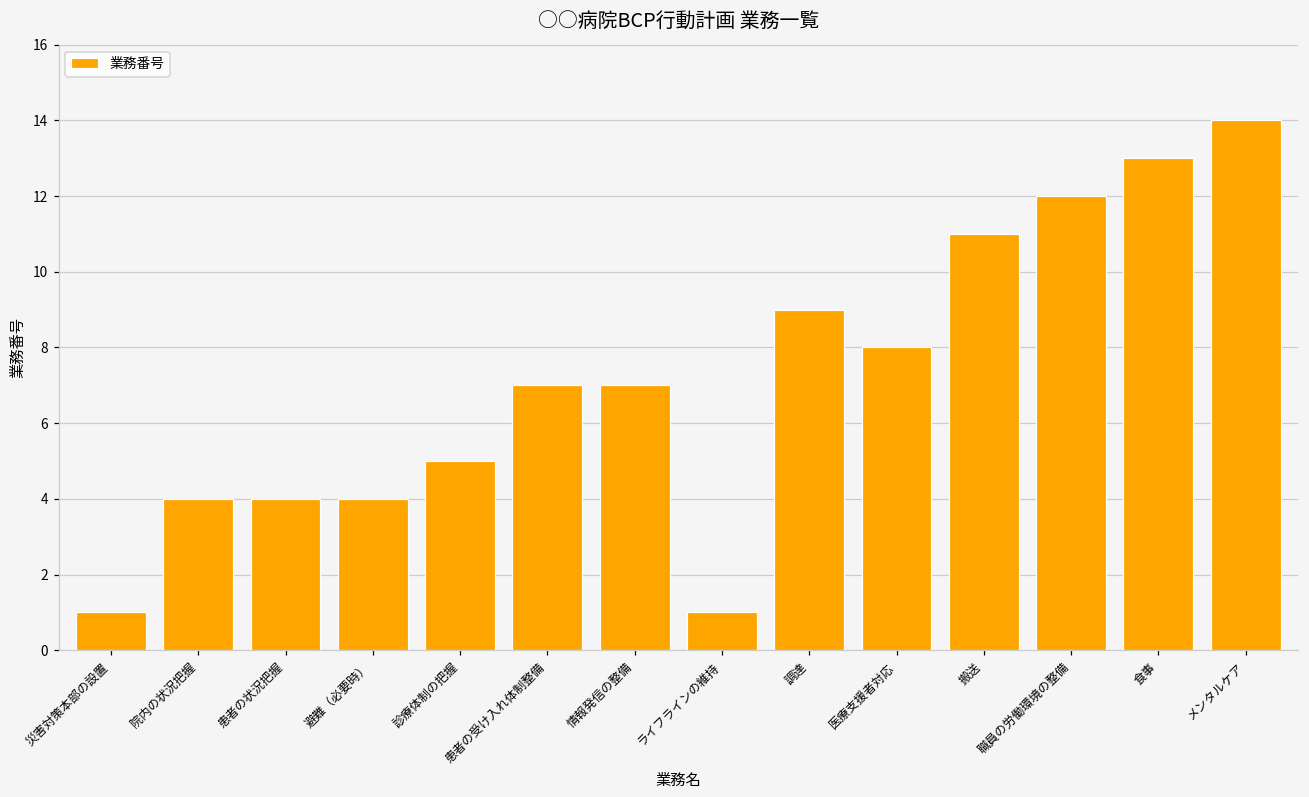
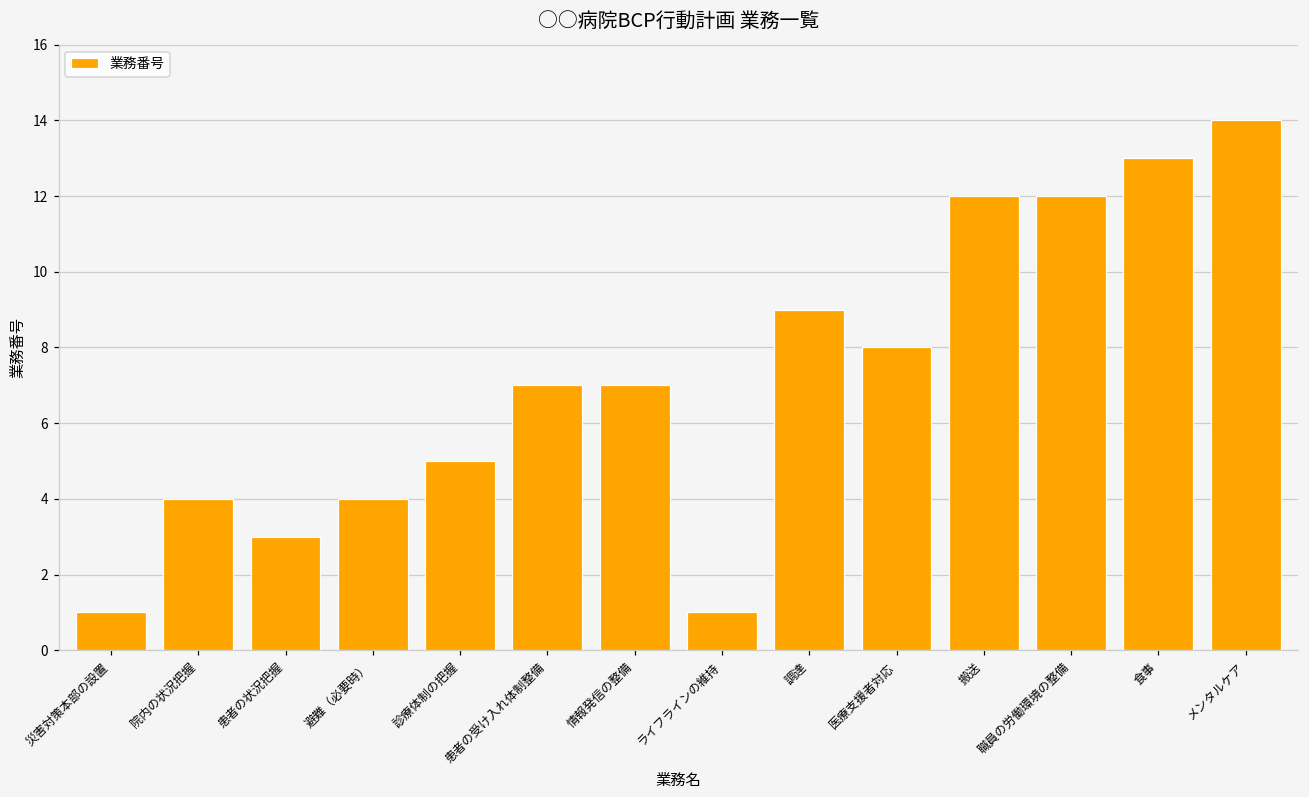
患者の状況把握: 4 -> 3
搬送: 11 -> 12
